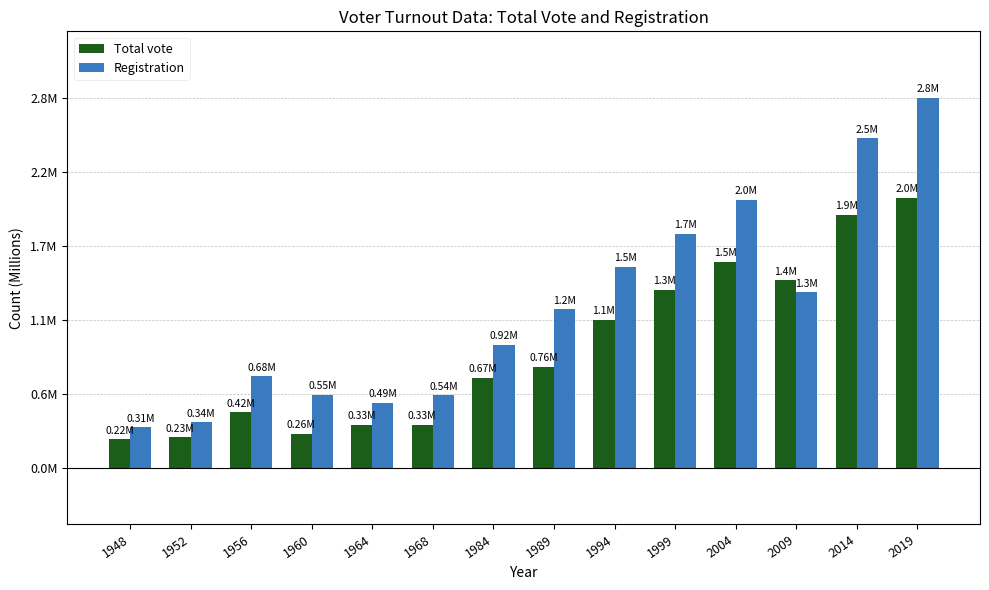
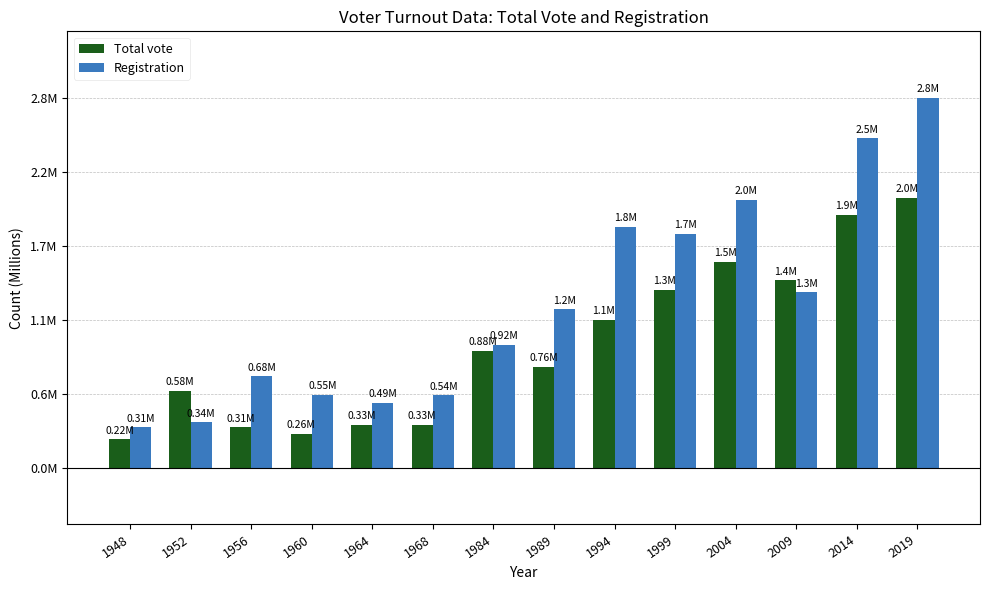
Total vote, 1952: 0.23M -> 0.58M
Total vote, 1956: 0.42M -> 0.31M
Total vote, 1984: 0.67M -> 0.88M
Registration, 1994: 1.5M -> 1.8M
